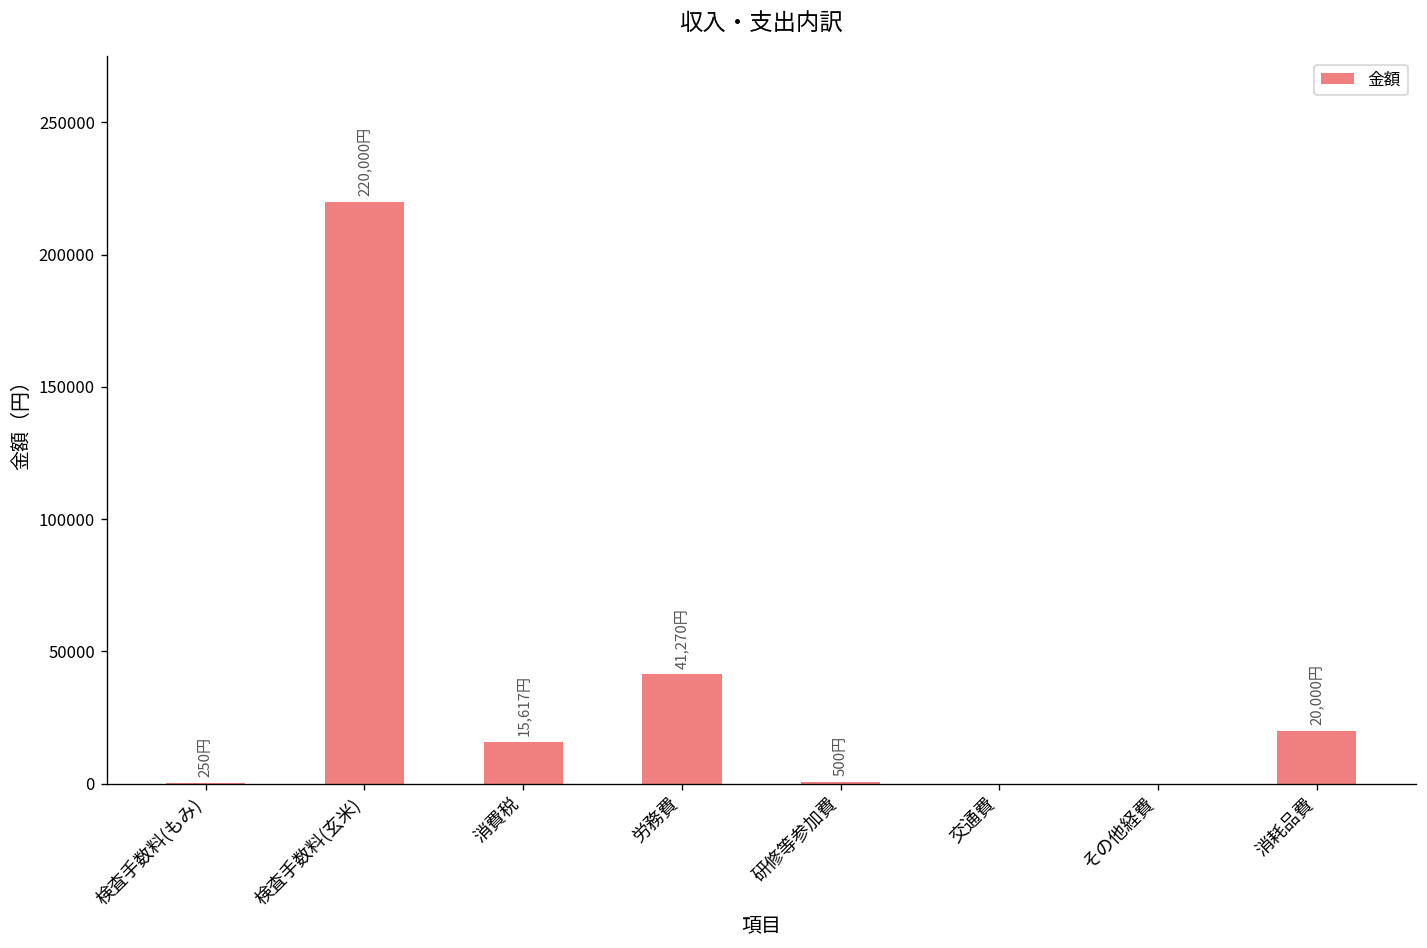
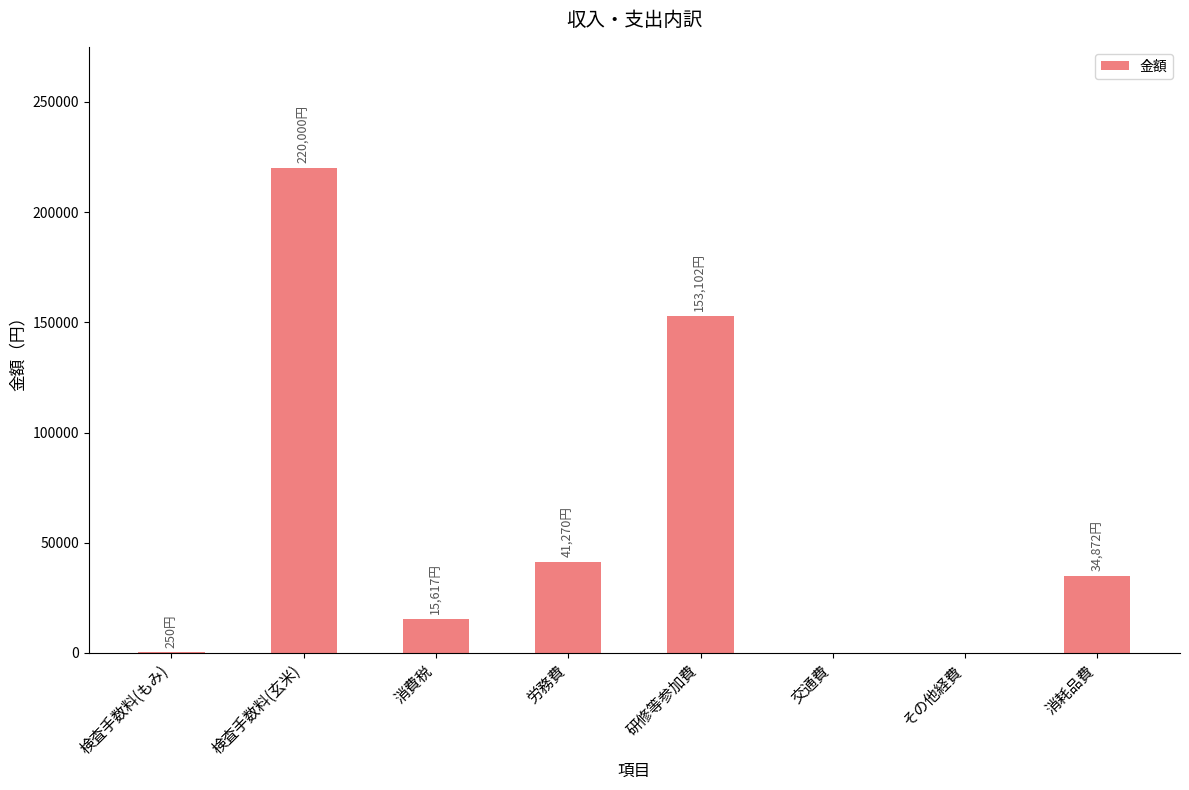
研修等参加費: 500円 -> 153,102円
消耗品費: 20,000円 -> 34,872円
